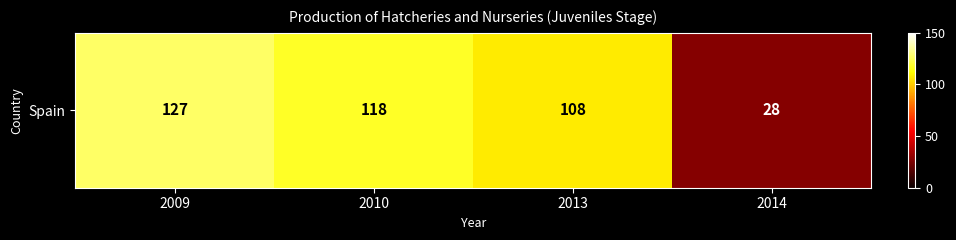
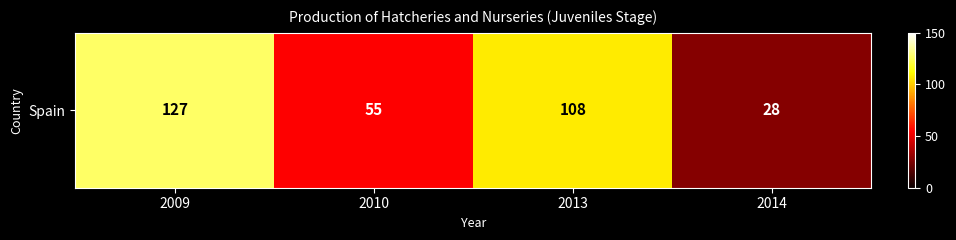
Spain, 2010: 118 -> 55
